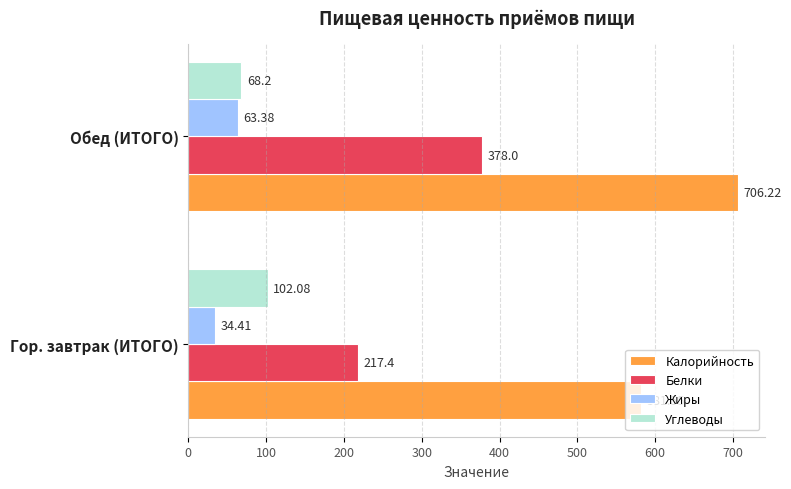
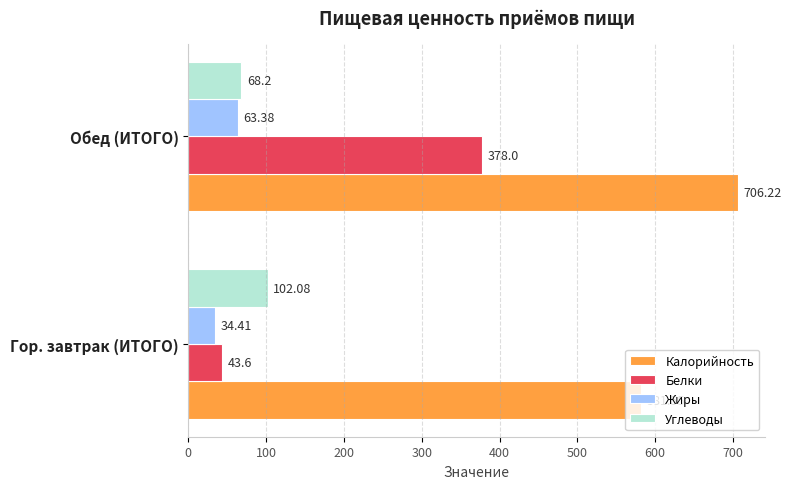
Белки, Гор. завтрак (ИТОГО): 217.4 -> 43.6
